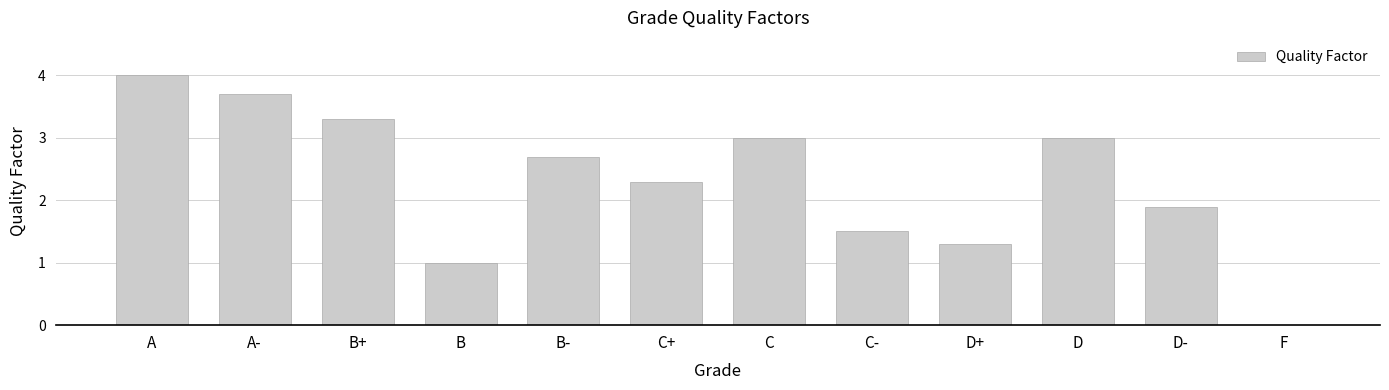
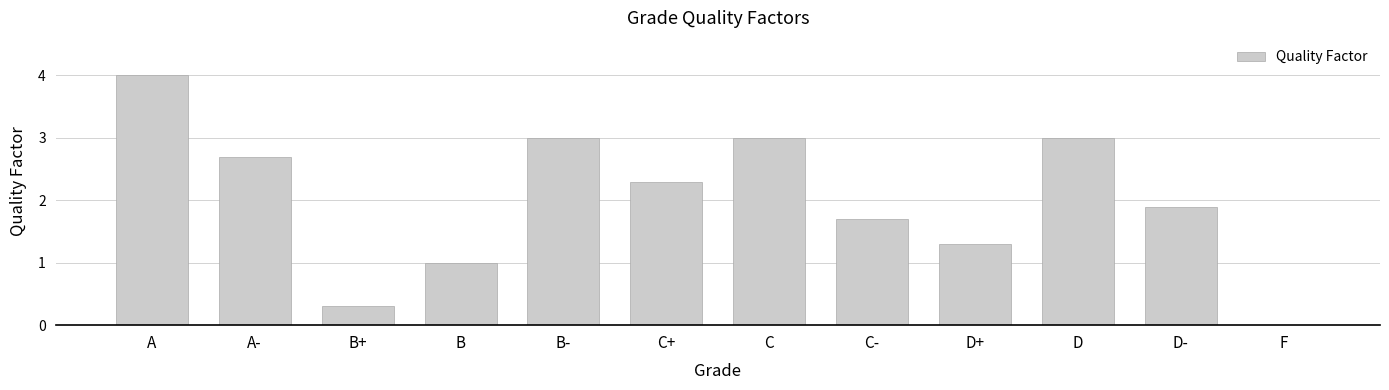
A-: 3.7 -> 2.7
B+: 3.3 -> 0.3
B-: 2.7 -> 3.0
C-: 1.5 -> 1.7
